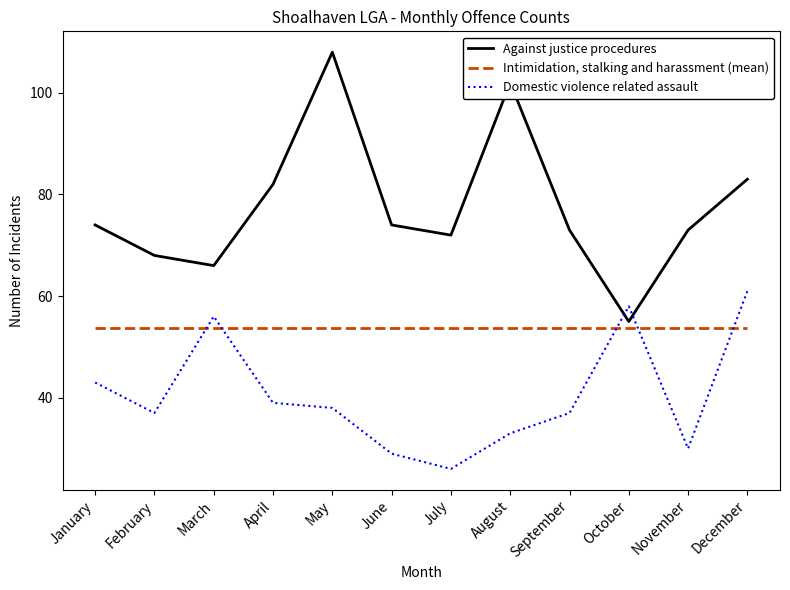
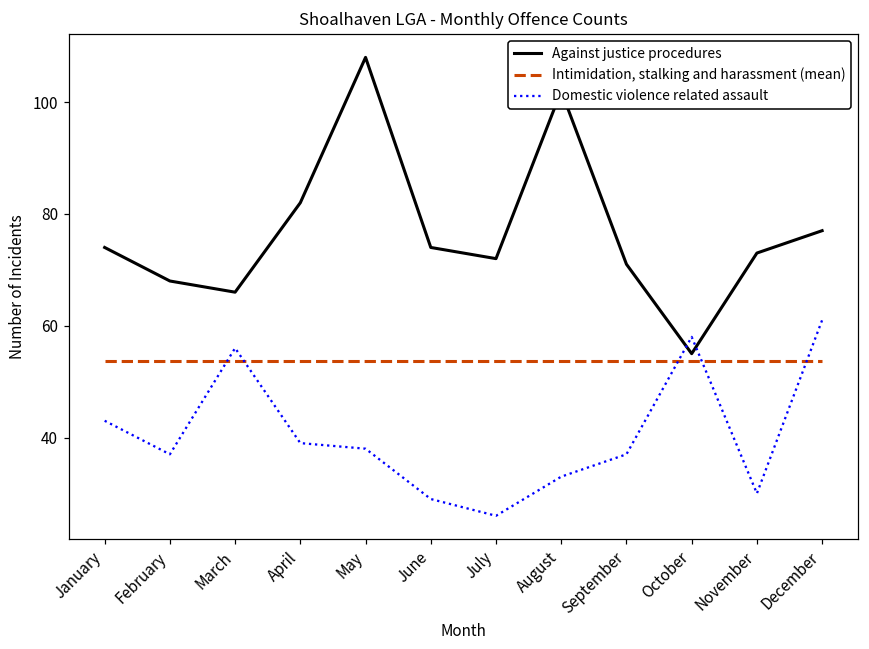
Against justice procedures, September: 73 -> 71
Against justice procedures, December: 83 -> 77
